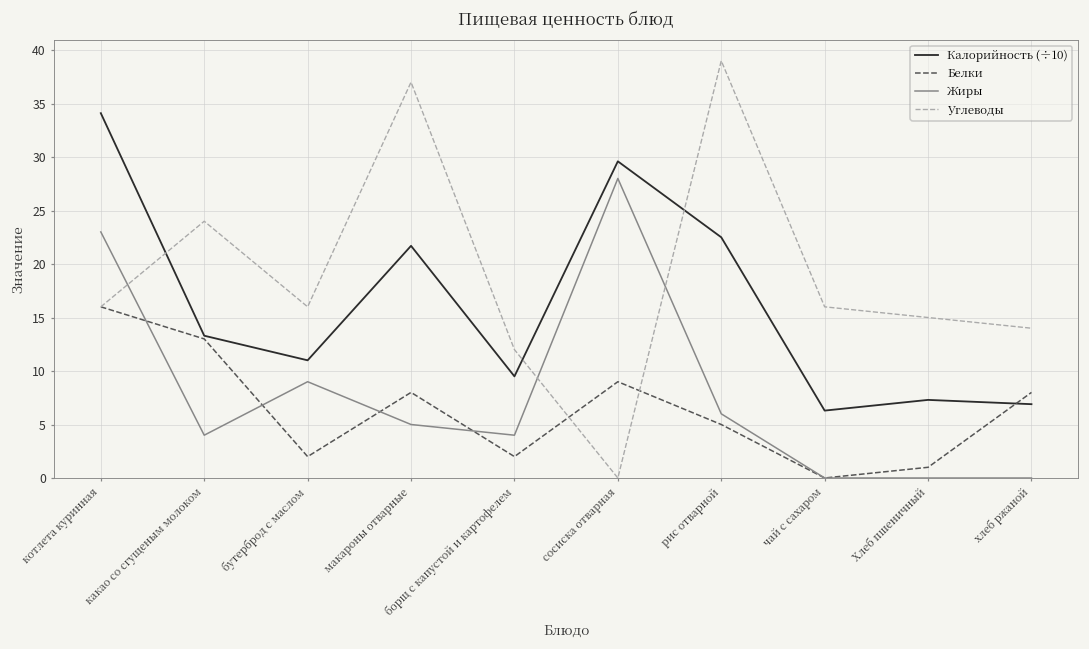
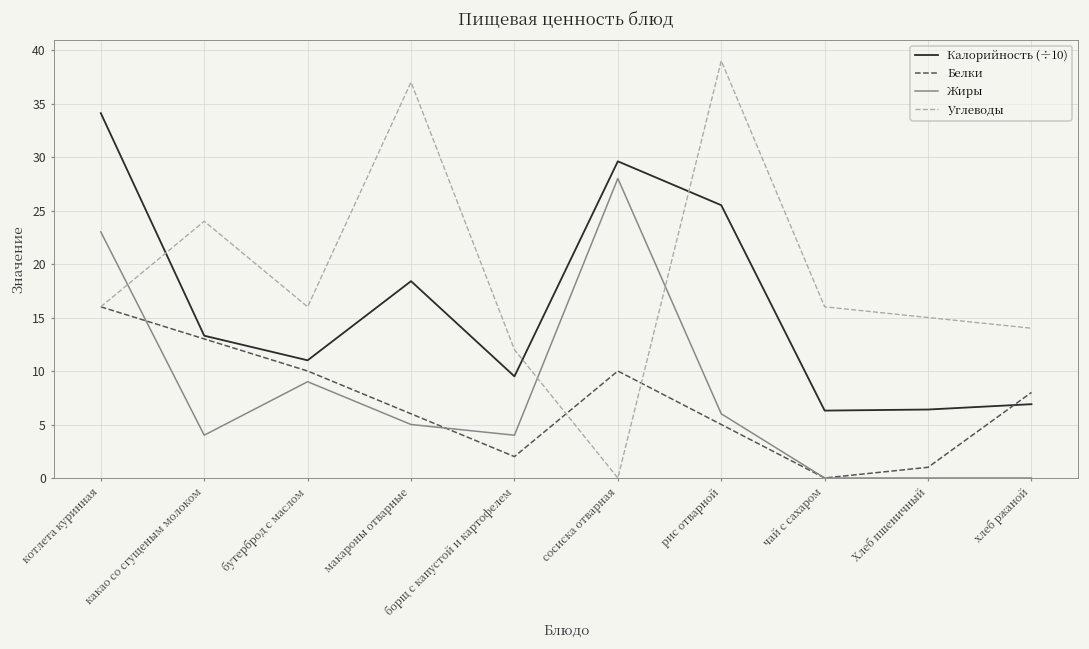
Белки, бутерброд с маслом: 2 -> 10
Калорийность (÷10), макароны отварные: 22 -> 18
Белки, макароны отварные: 8 -> 6
Белки, сосиска отварная: 9 -> 10
Калорийность (÷10), рис отварной: 23 -> 26
Калорийность (÷10), Хлеб пшеничный: 7 -> 6
